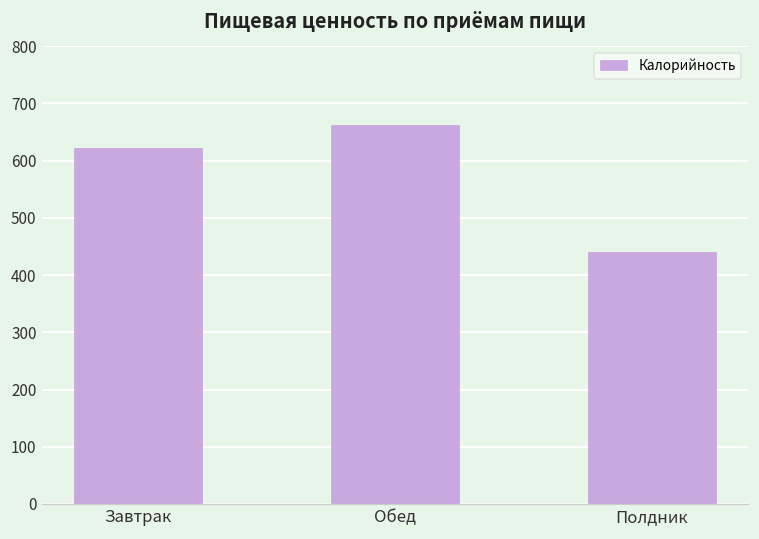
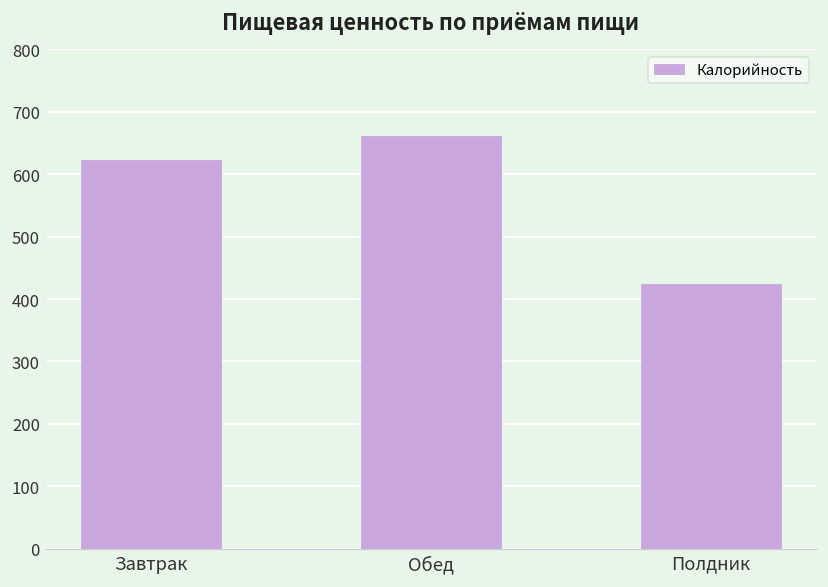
Полдник: 440 -> 420
